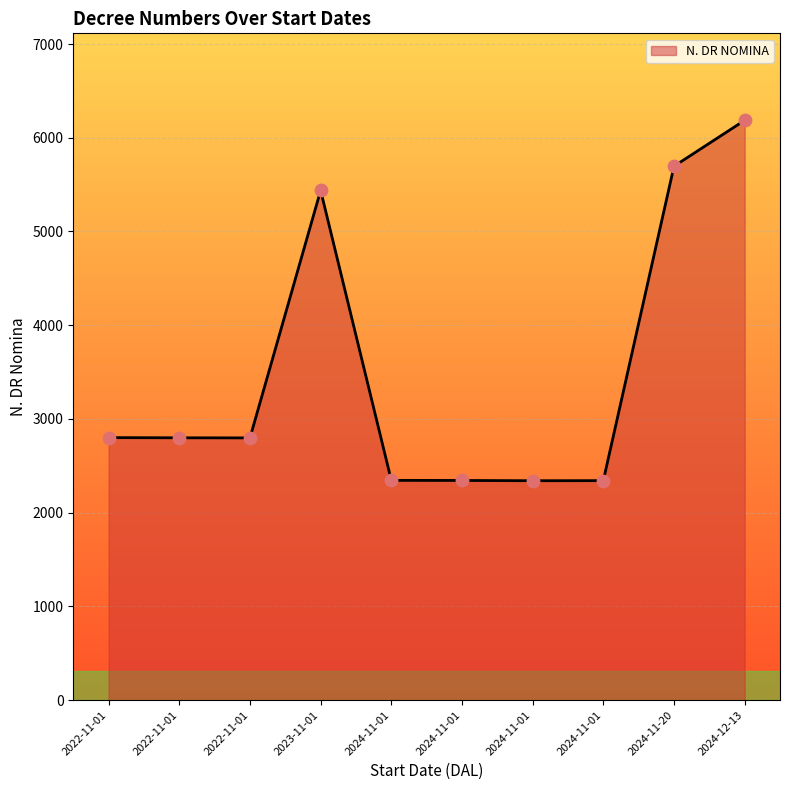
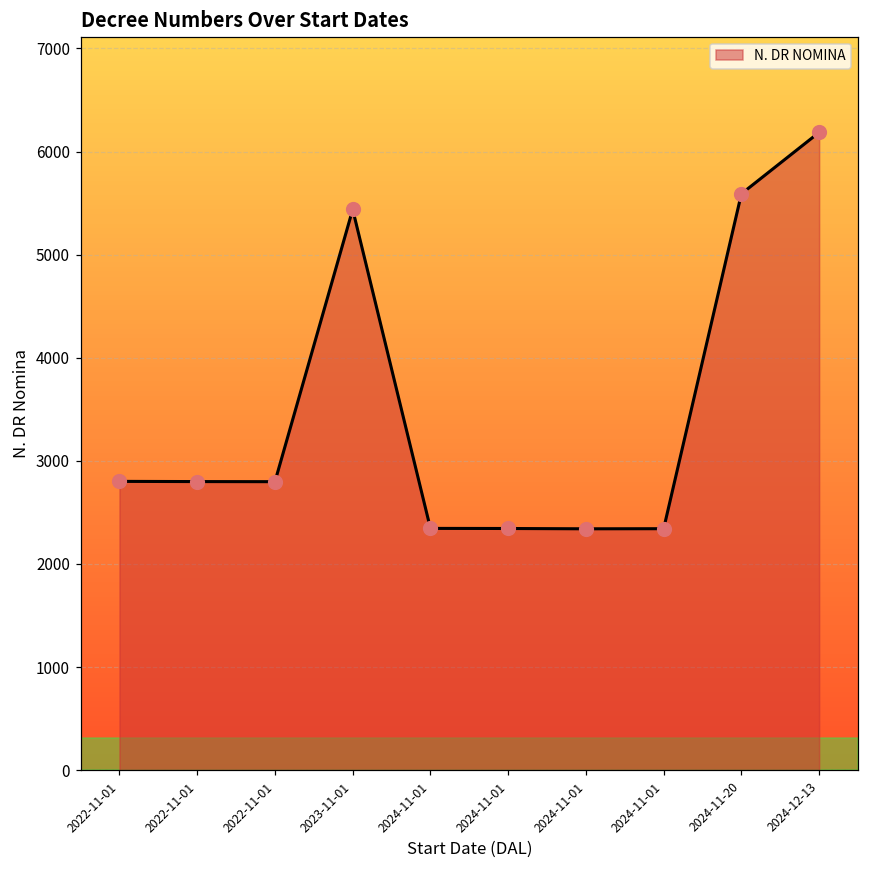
2024-11-20: 5700 -> 5600
